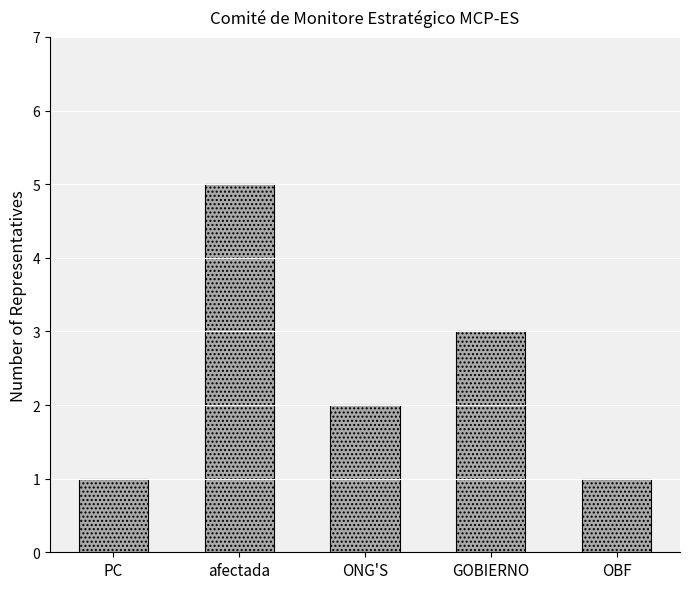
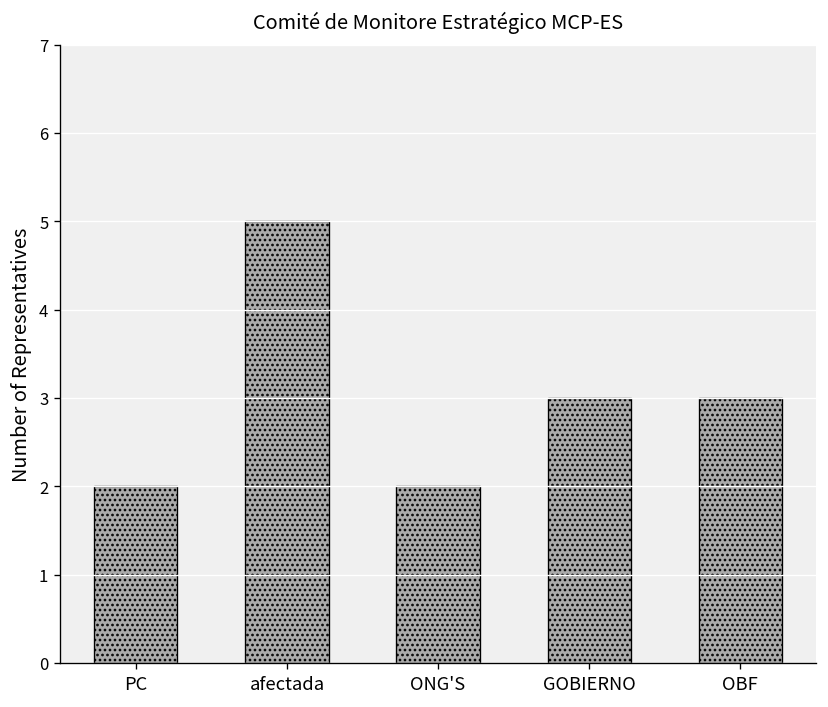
PC: 1 -> 2
OBF: 1 -> 3
